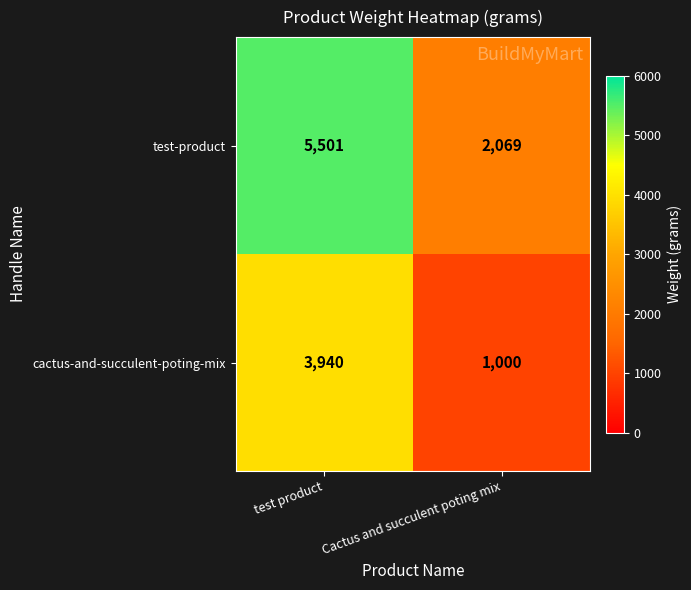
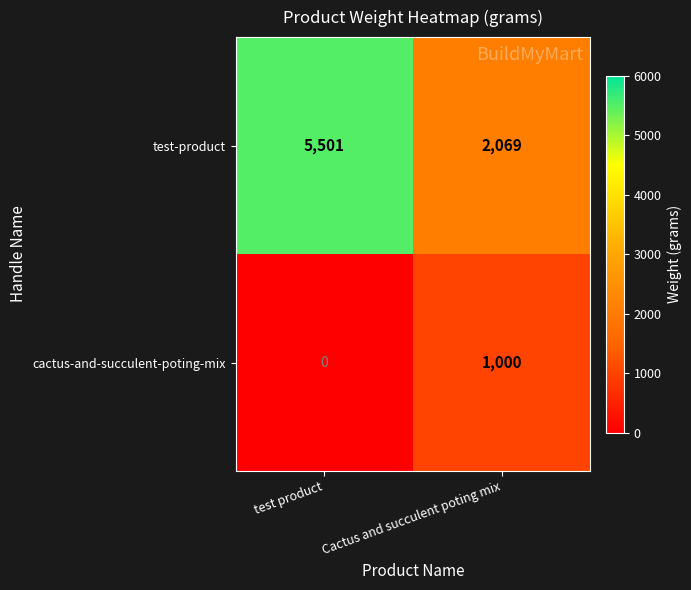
cactus-and-succulent-poting-mix, test product: 3,940 -> 0
